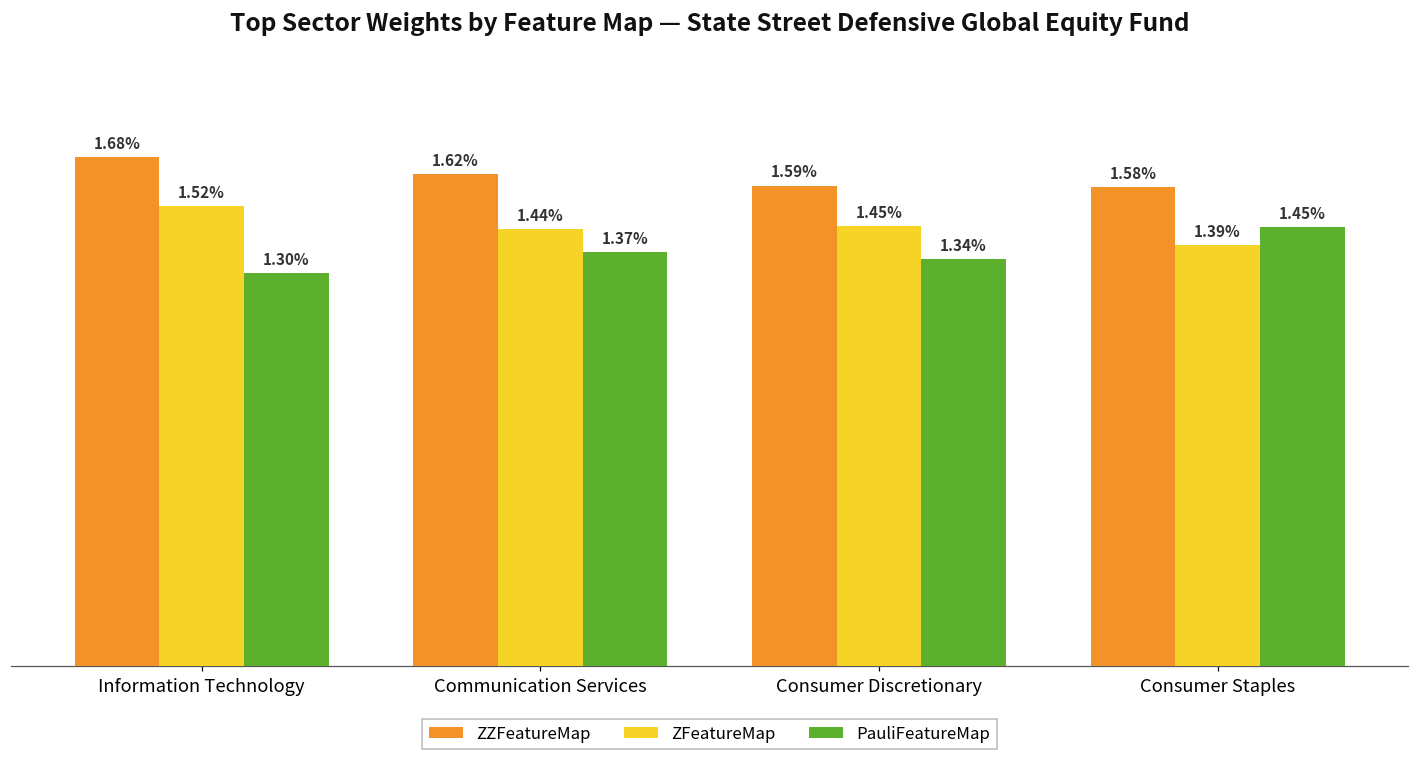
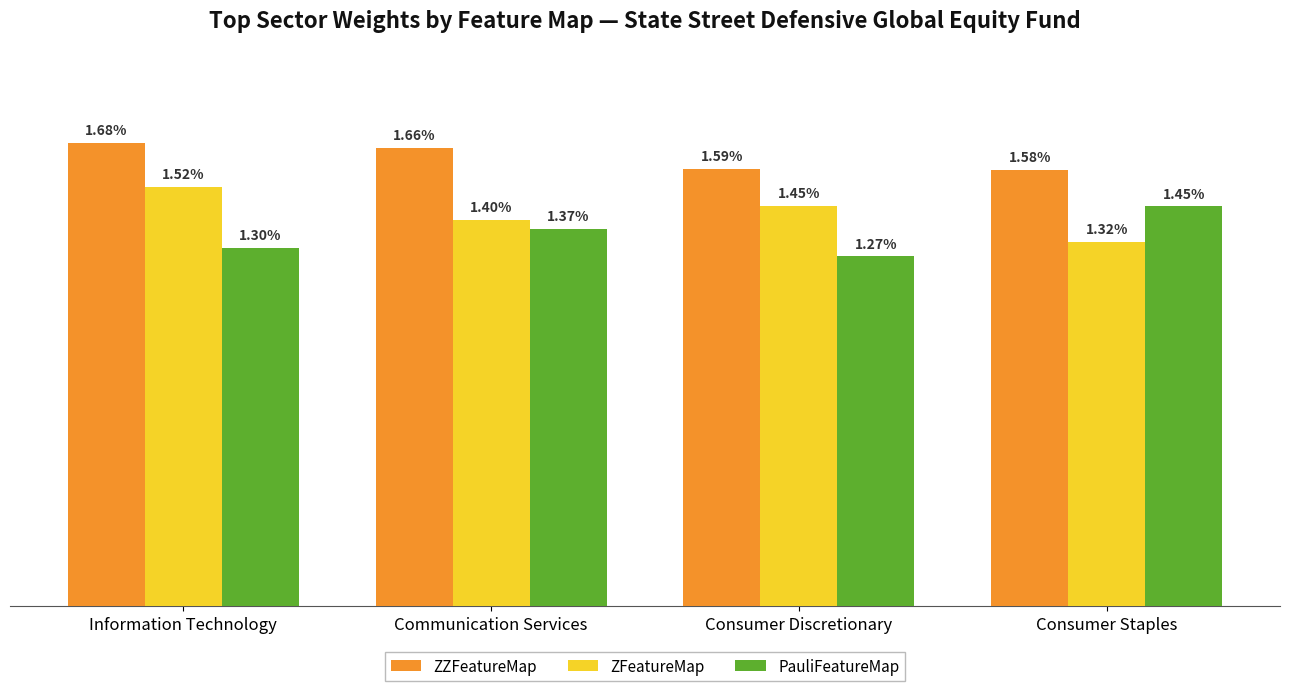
ZZFeatureMap, Communication Services: 1.62% -> 1.66%
ZFeatureMap, Communication Services: 1.44% -> 1.40%
PauliFeatureMap, Consumer Discretionary: 1.34% -> 1.27%
ZFeatureMap, Consumer Staples: 1.39% -> 1.32%
